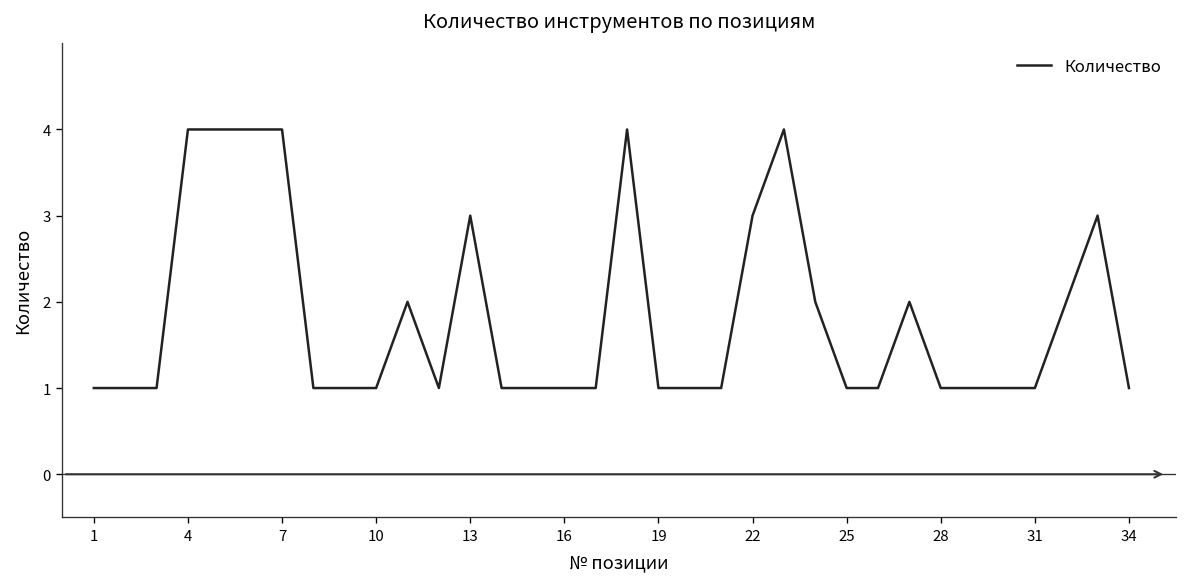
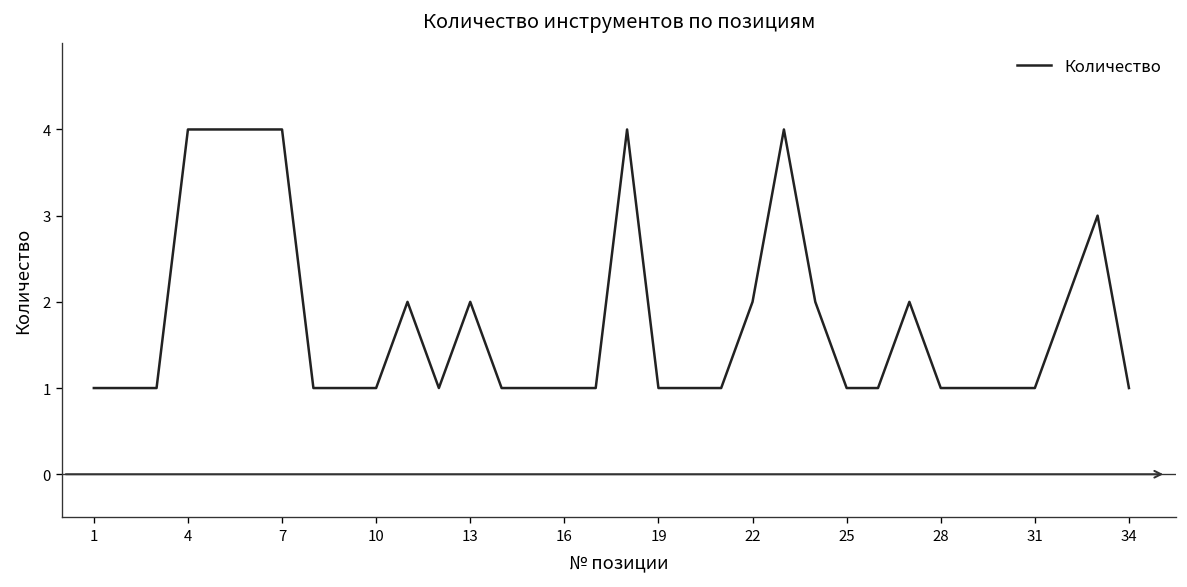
13: 3 -> 2
22: 3 -> 2
